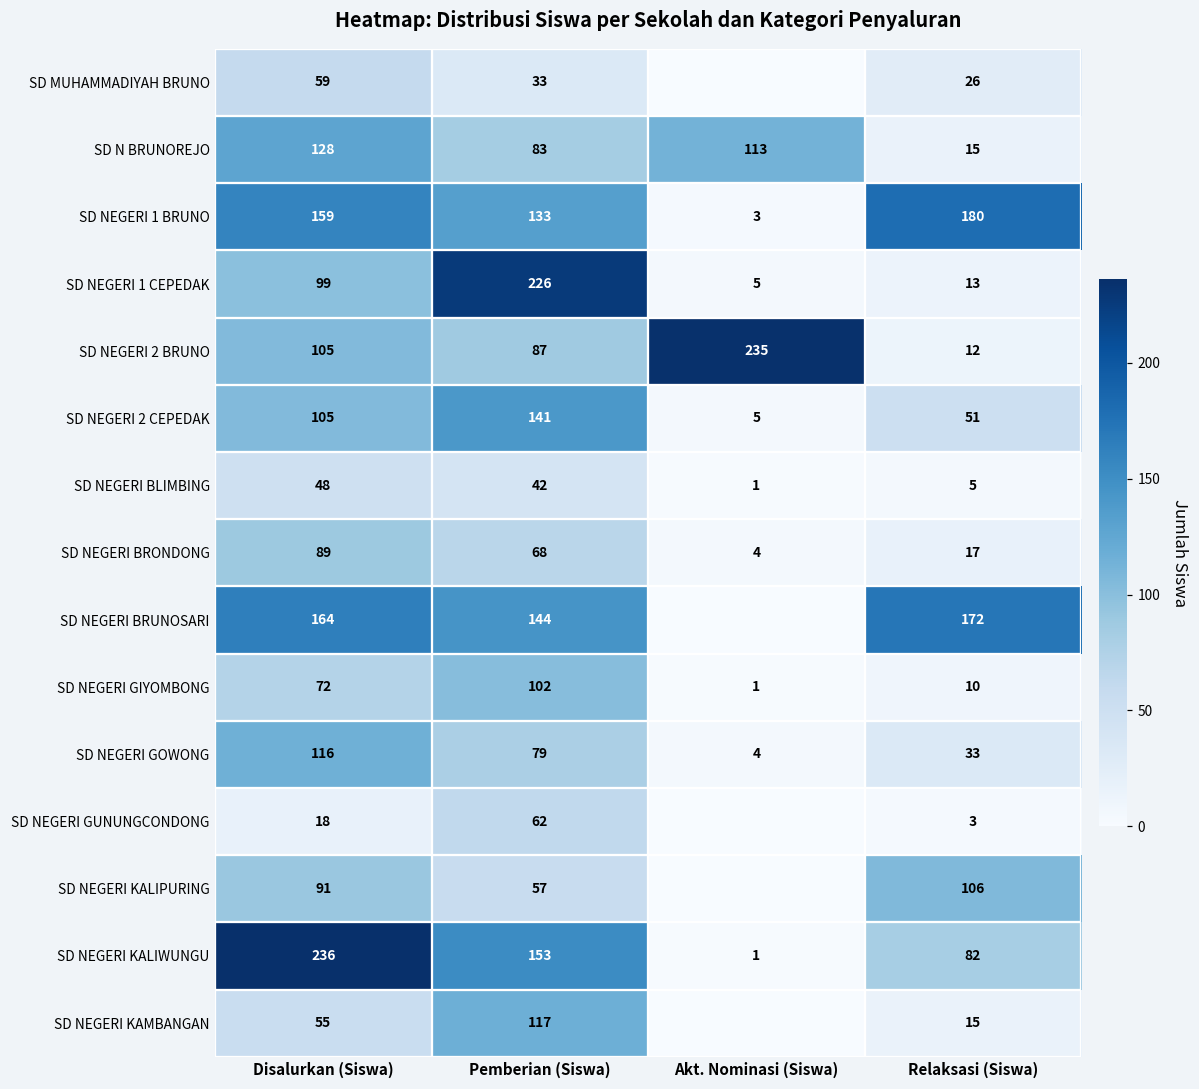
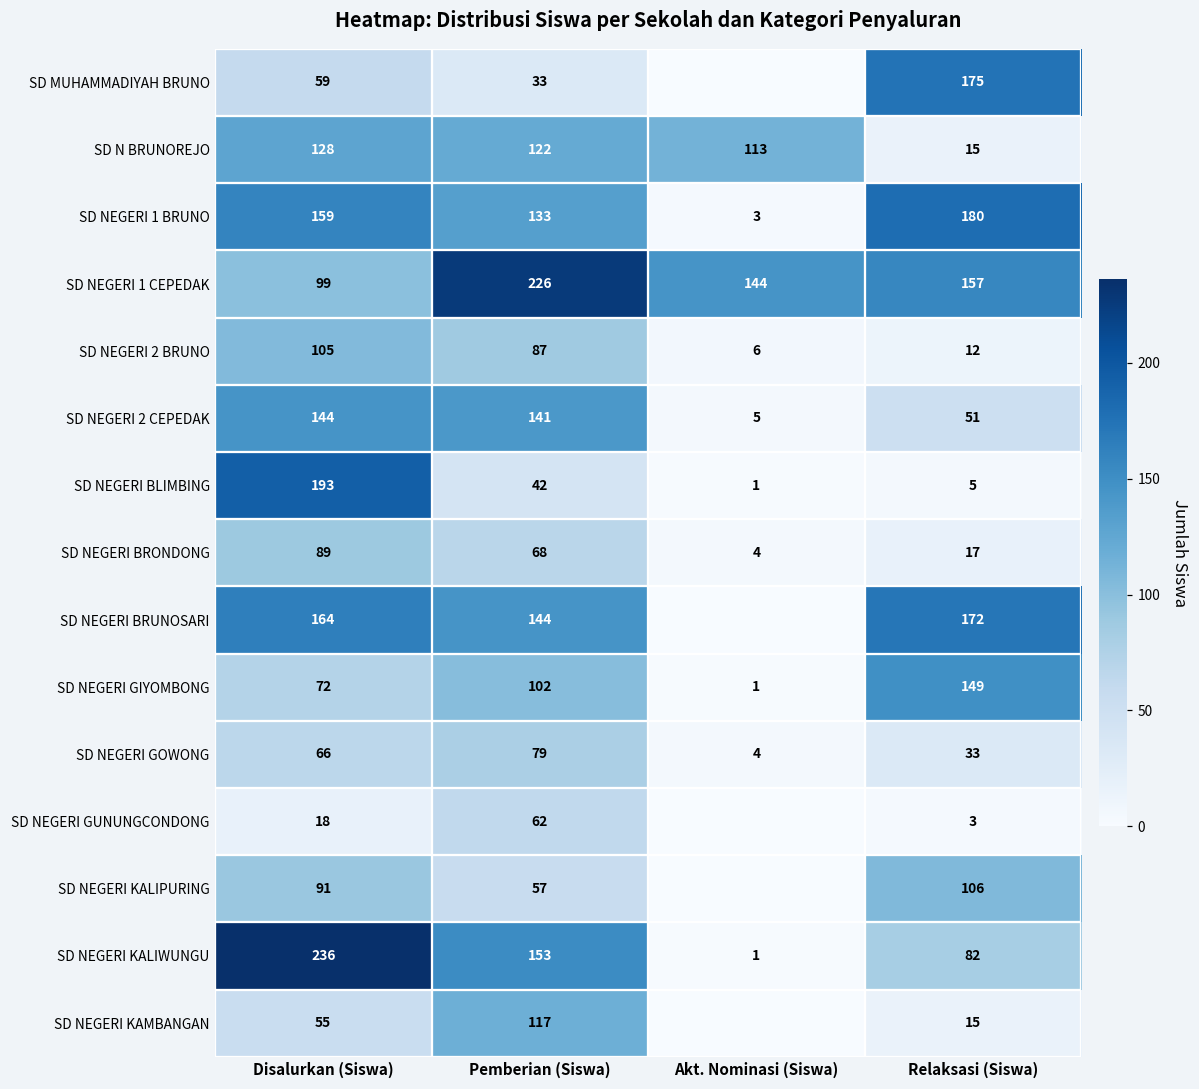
SD MUHAMMADIYAH BRUNO, Relaksasi (Siswa): 26 -> 175
SD N BRUNOREJO, Pemberian (Siswa): 83 -> 122
SD NEGERI 1 CEPEDAK, Akt. Nominasi (Siswa): 5 -> 144
SD NEGERI 1 CEPEDAK, Relaksasi (Siswa): 13 -> 157
SD NEGERI 2 BRUNO, Akt. Nominasi (Siswa): 235 -> 6
SD NEGERI 2 CEPEDAK, Disalurkan (Siswa): 105 -> 144
SD NEGERI BLIMBING, Disalurkan (Siswa): 48 -> 193
SD NEGERI GIYOMBONG, Relaksasi (Siswa): 10 -> 149
SD NEGERI GOWONG, Disalurkan (Siswa): 116 -> 66
